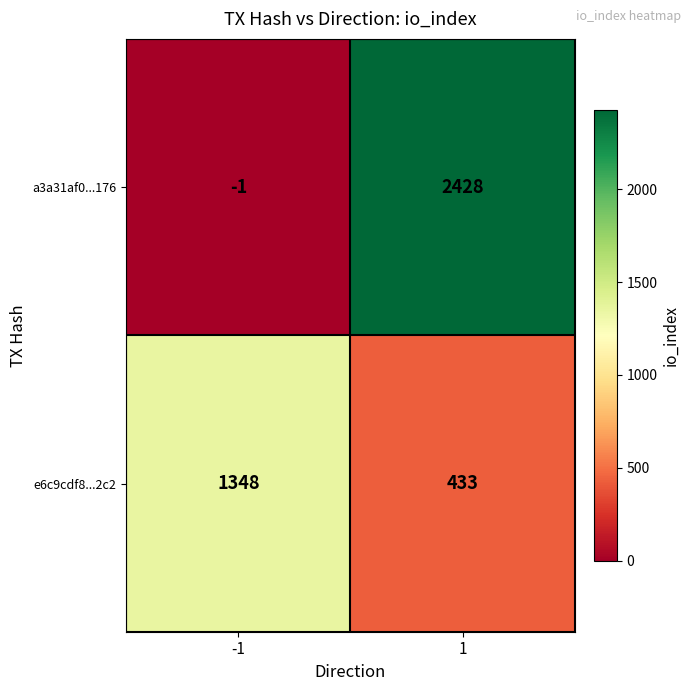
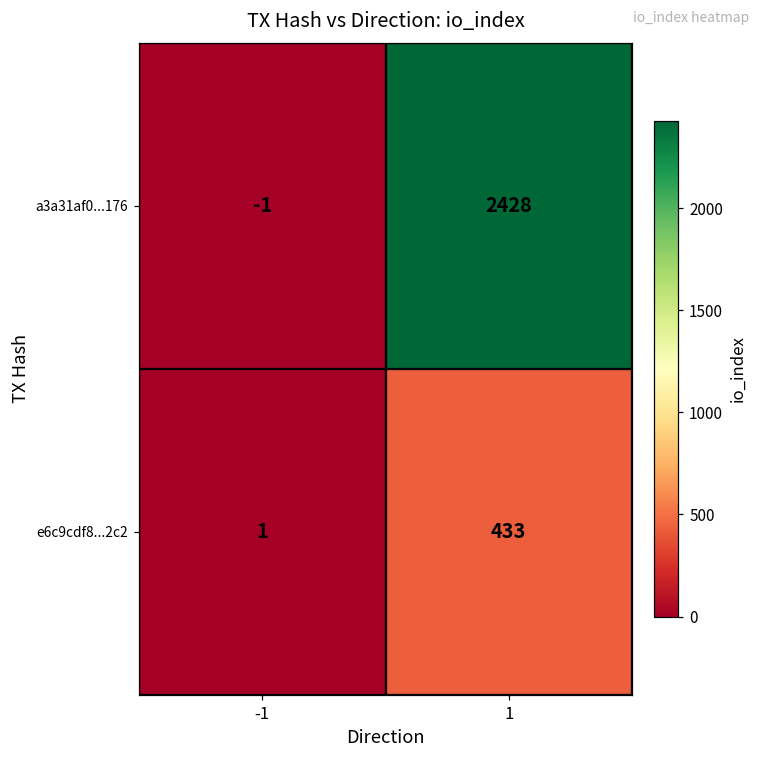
e6c9cdf8...2c2, -1: 1348 -> 1
